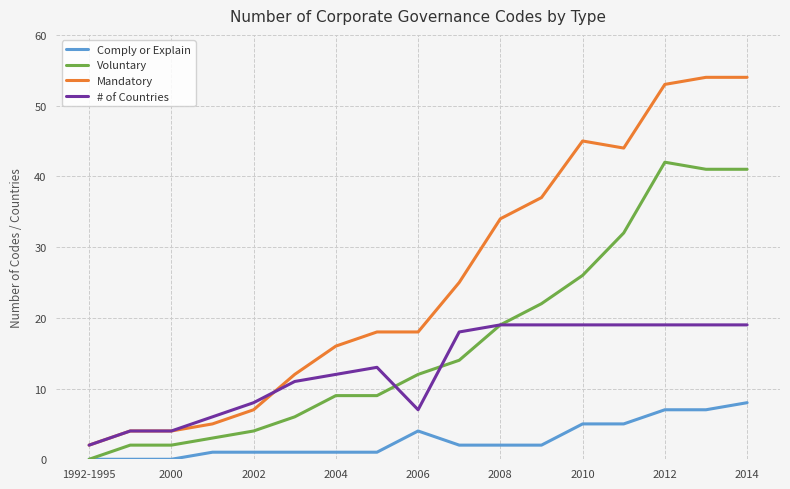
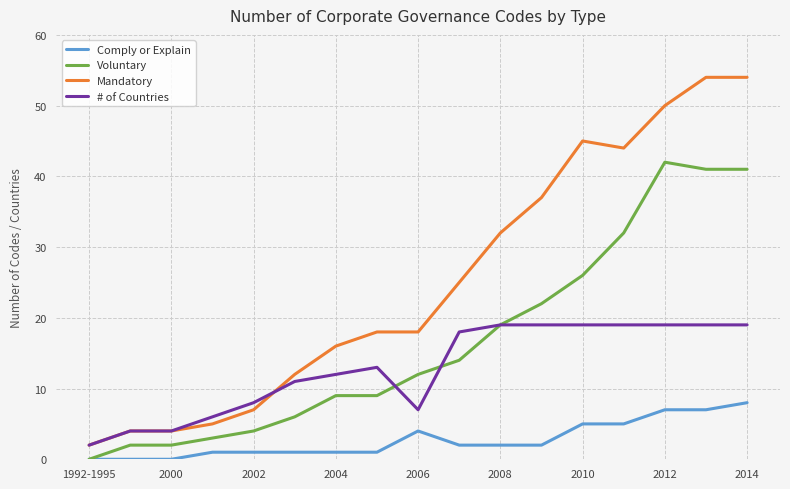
Mandatory, 2008: 34 -> 32
Mandatory, 2012: 53 -> 50
